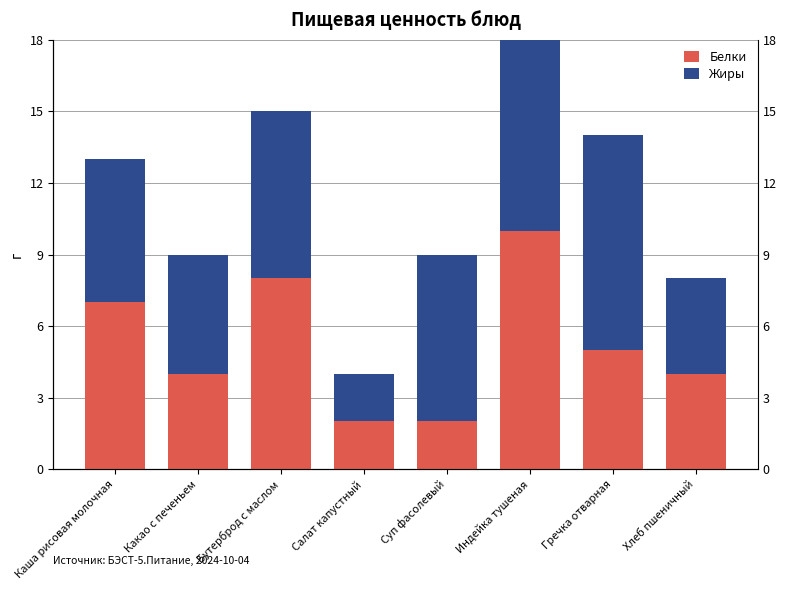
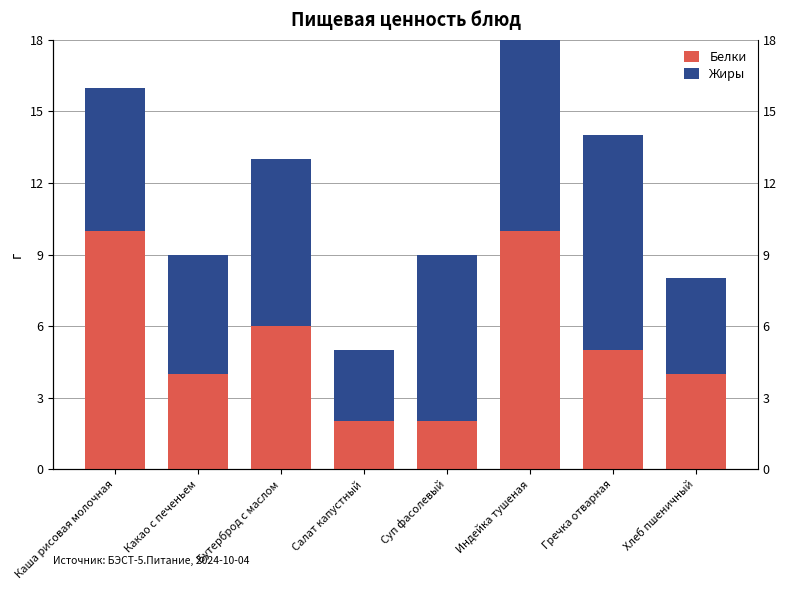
Белки, Каша рисовая молочная: 7 -> 10
Белки, Бутерброд с маслом: 8 -> 6
Жиры, Салат капустный: 2 -> 3
